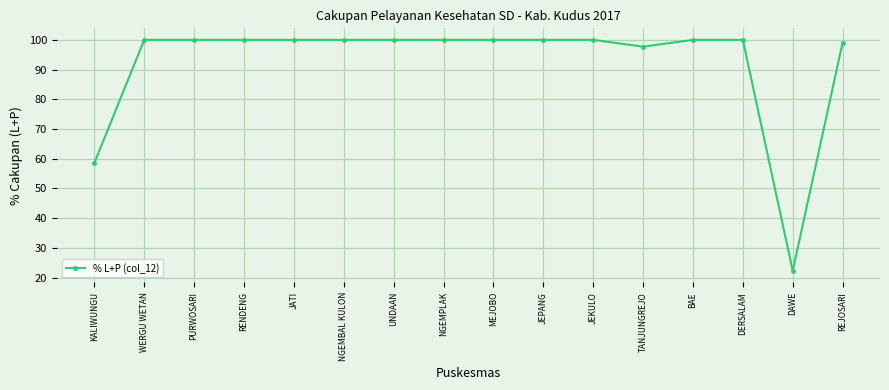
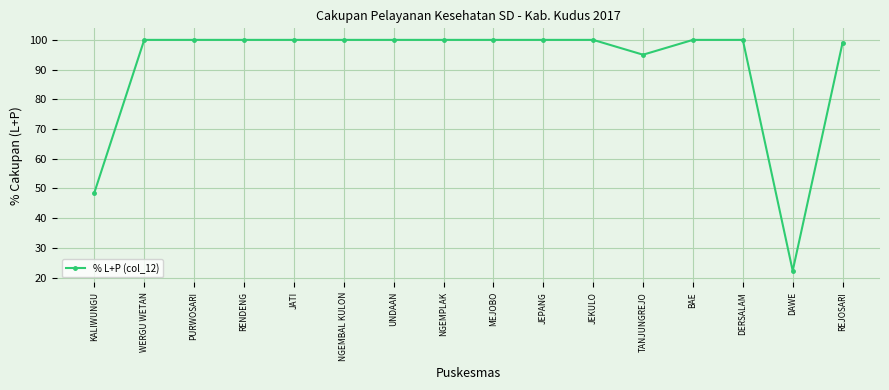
KALIWUNGU: 59 -> 49
TANJUNGREJO: 98 -> 95
